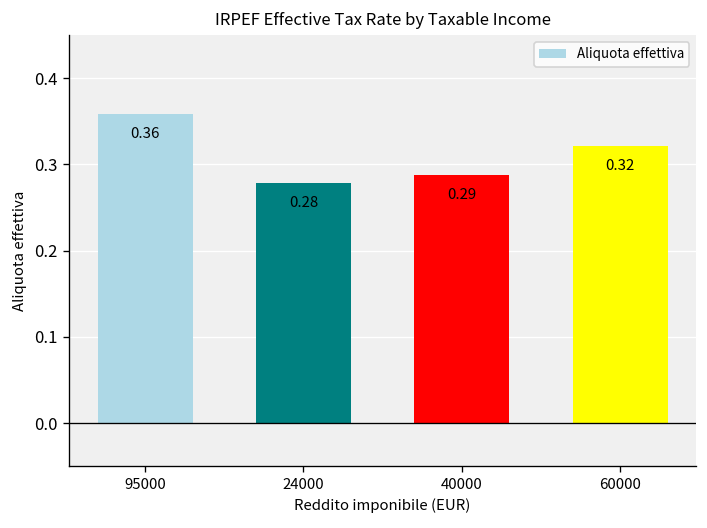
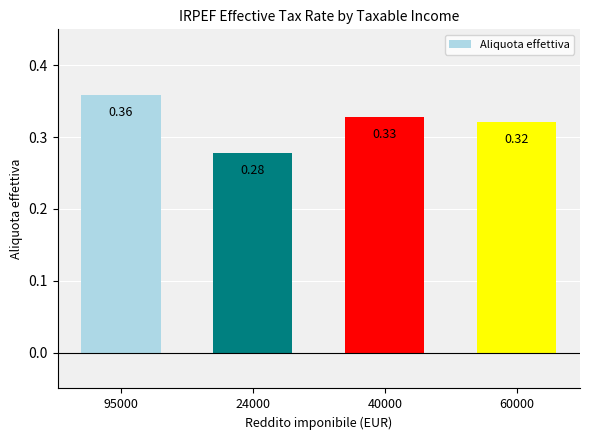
40000: 0.29 -> 0.33
